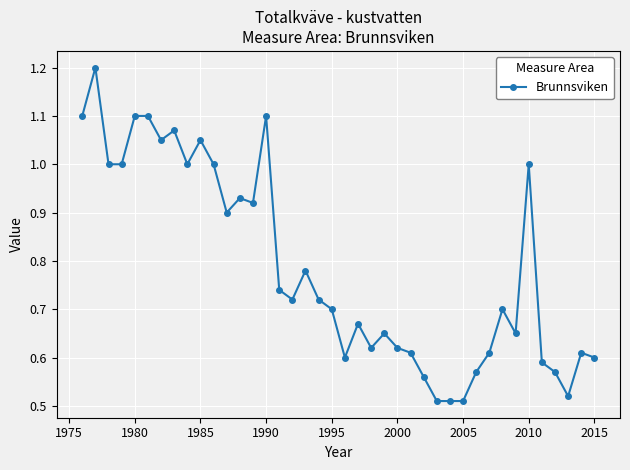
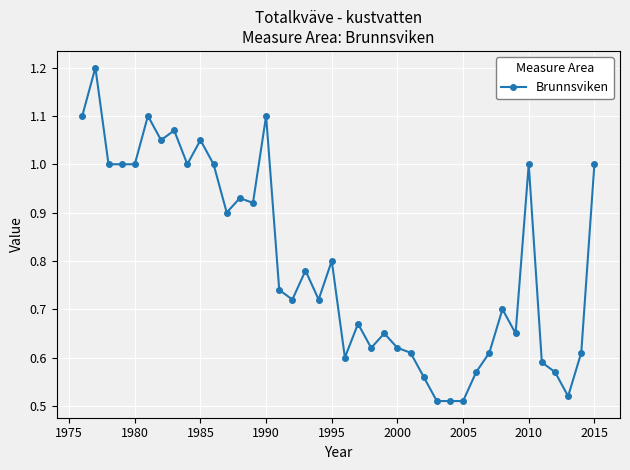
1980: 1.1 -> 1.0
1995: 0.7 -> 0.8
2015: 0.6 -> 1.0
